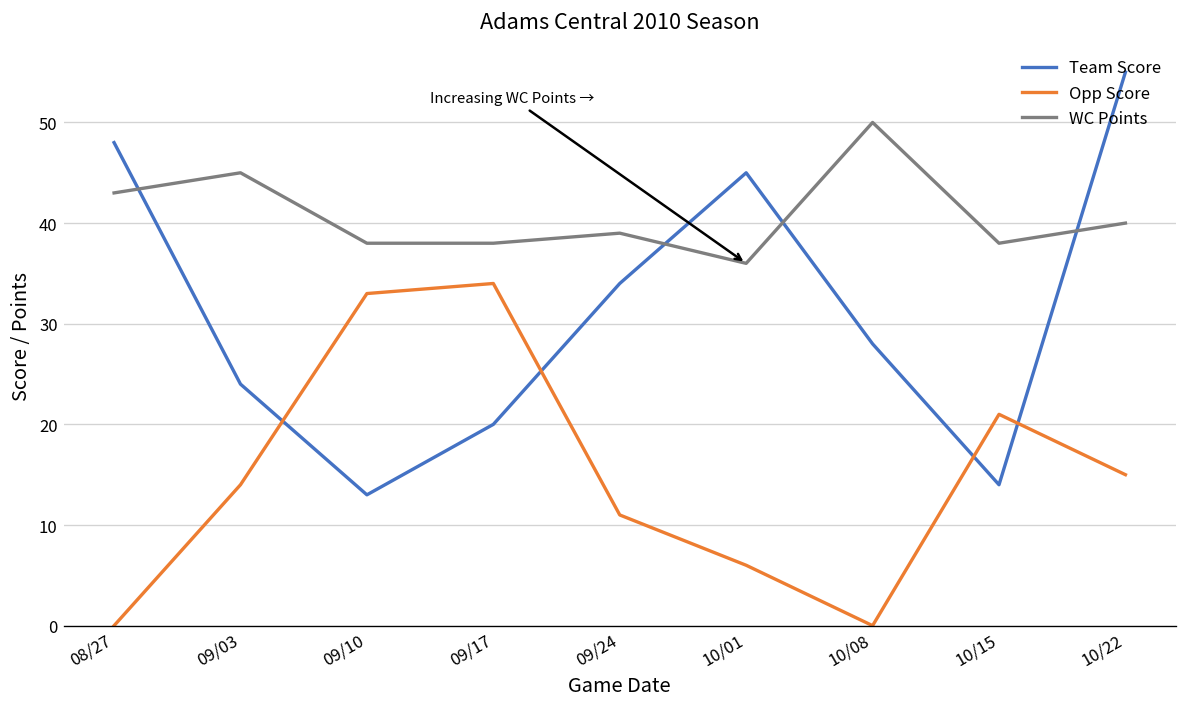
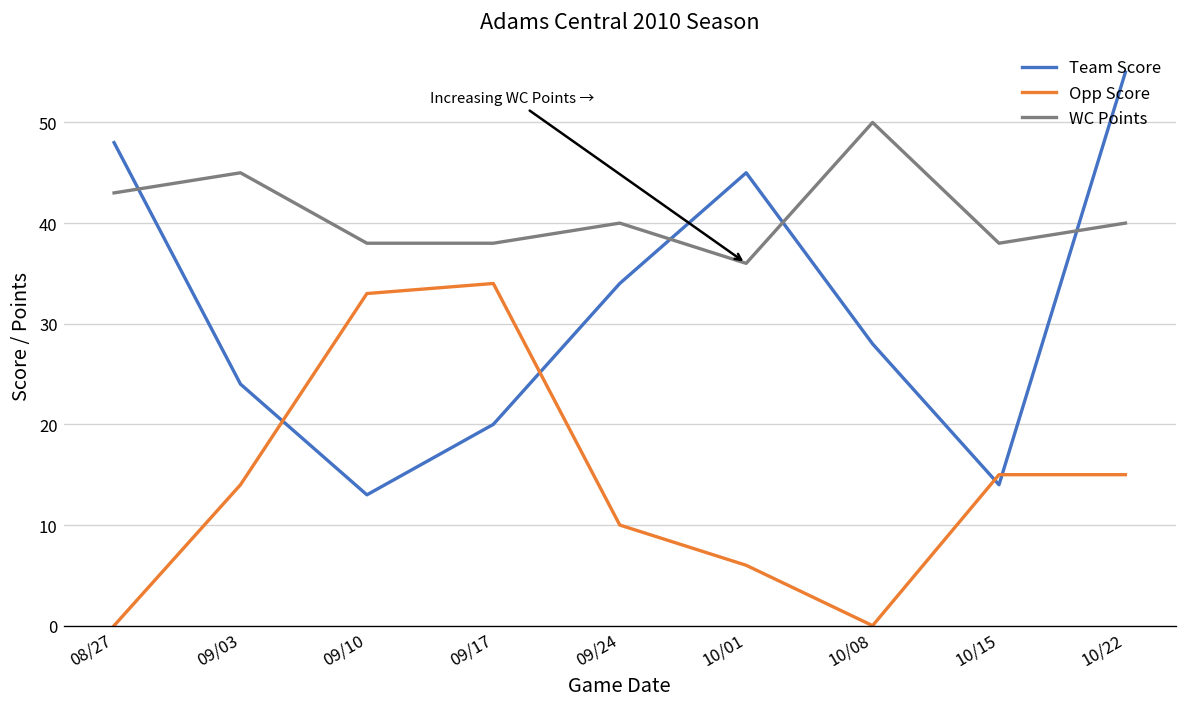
Opp Score, 09/24: 11 -> 10
WC Points, 09/24: 39 -> 40
Opp Score, 10/15: 21 -> 15
